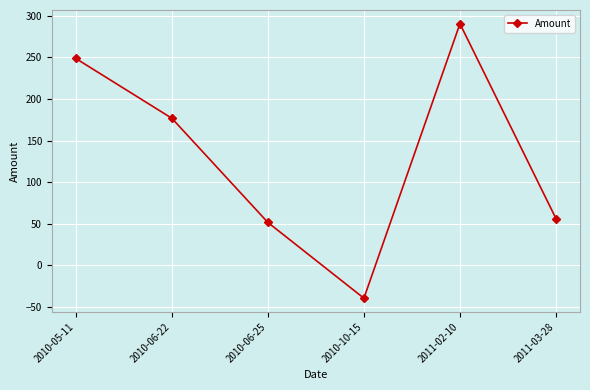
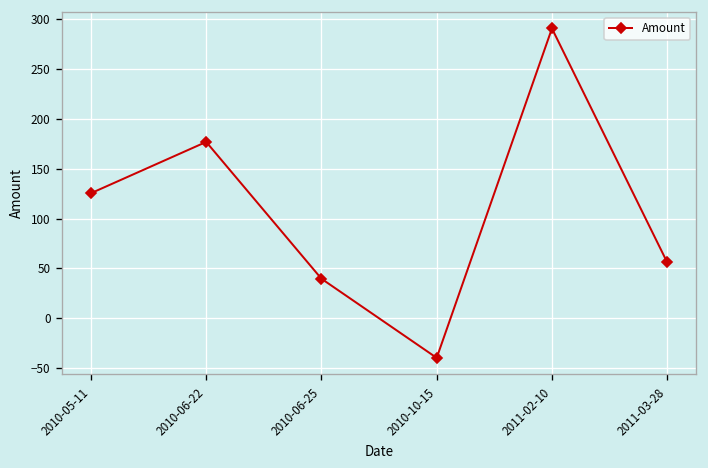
2010-05-11: 250 -> 130
2010-06-25: 50 -> 40
